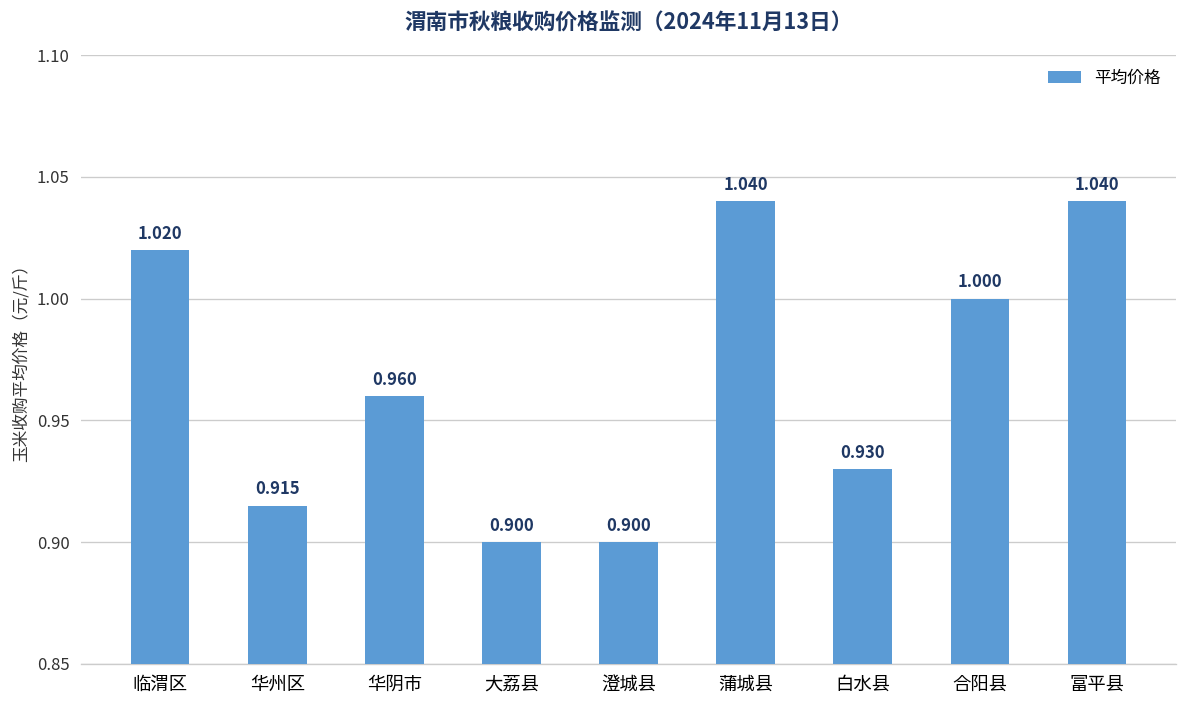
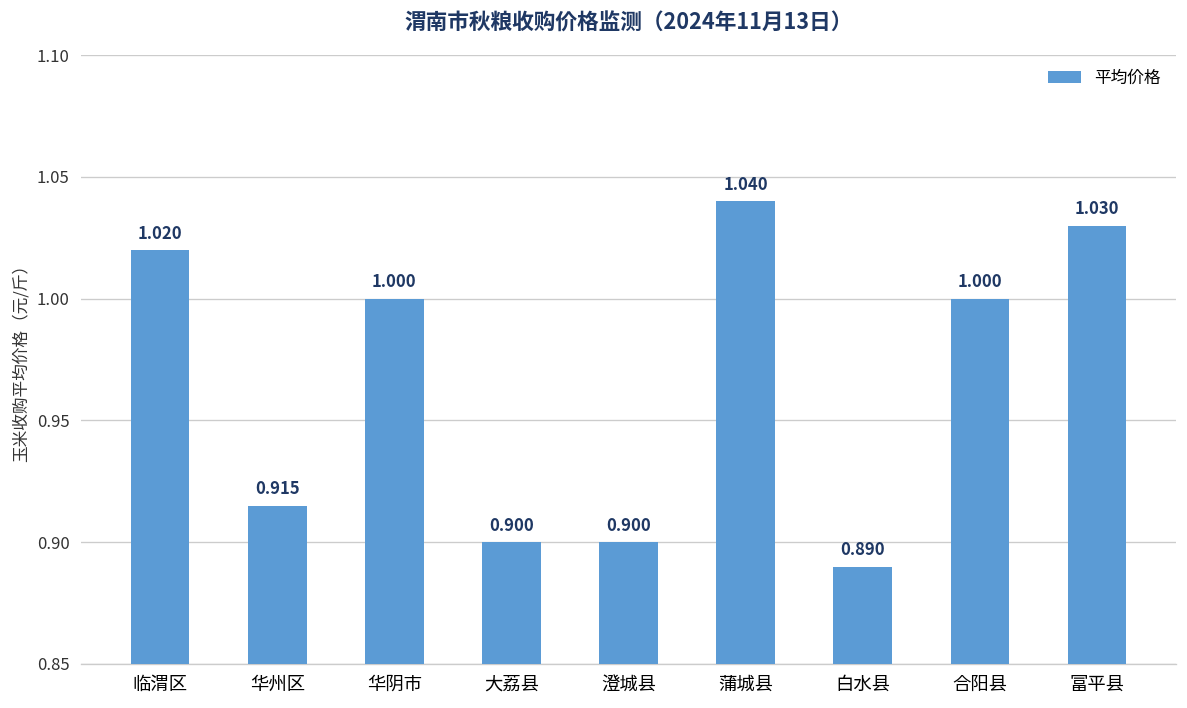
华阴市: 0.960 -> 1.000
白水县: 0.930 -> 0.890
富平县: 1.040 -> 1.030
